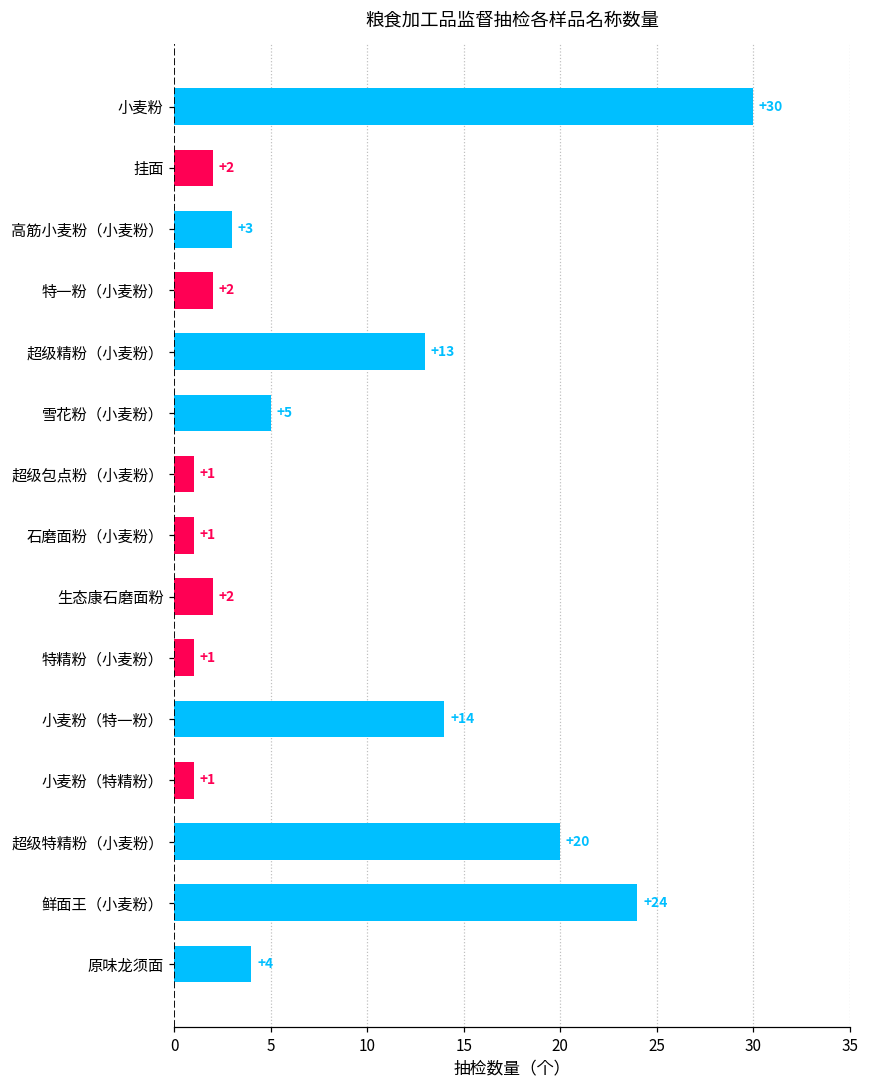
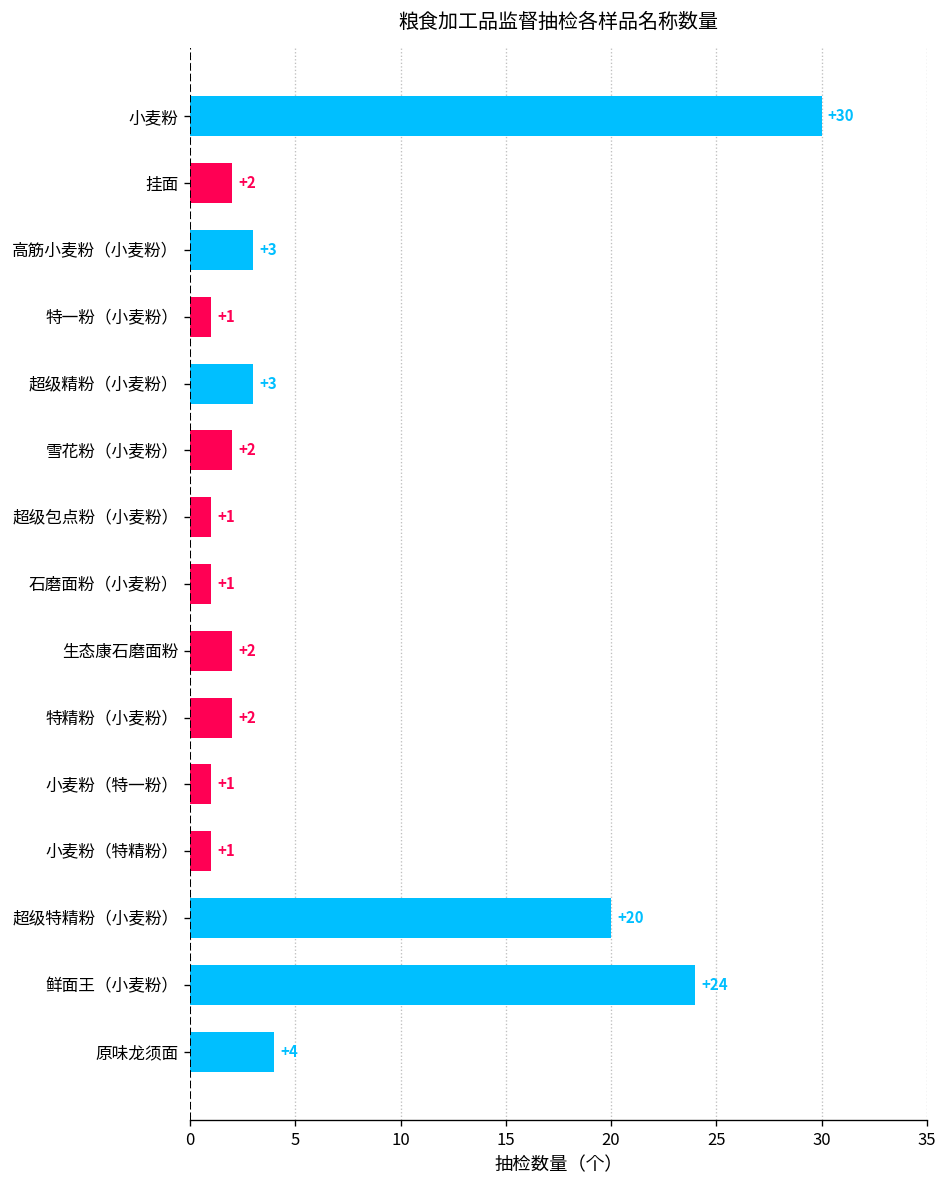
特一粉（小麦粉）: +2 -> +1
超级精粉（小麦粉）: +13 -> +3
雪花粉（小麦粉）: +5 -> +2
特精粉（小麦粉）: +1 -> +2
小麦粉（特一粉）: +14 -> +1
